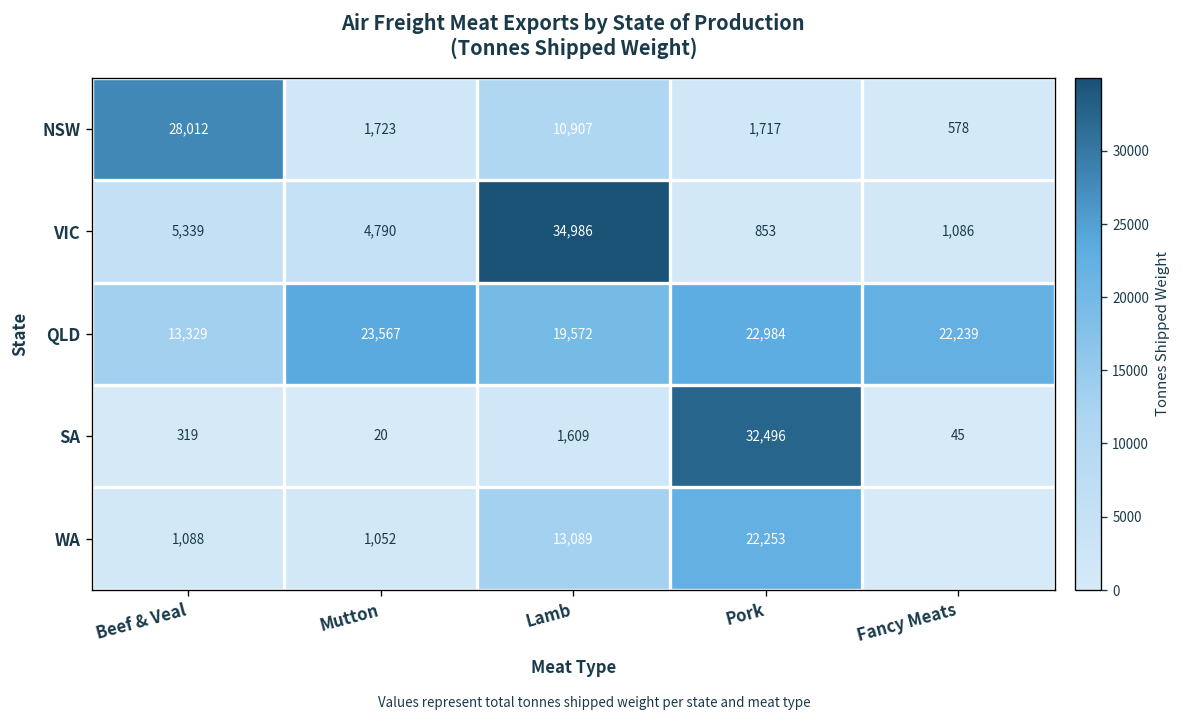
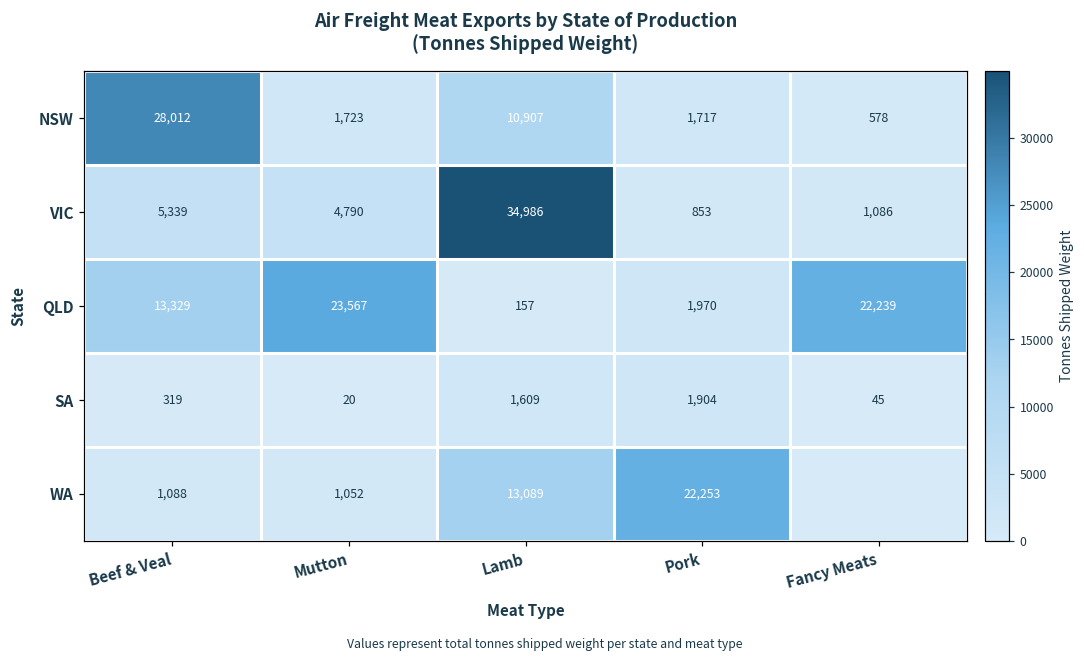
QLD, Lamb: 19,572 -> 157
QLD, Pork: 22,984 -> 1,970
SA, Pork: 32,496 -> 1,904
